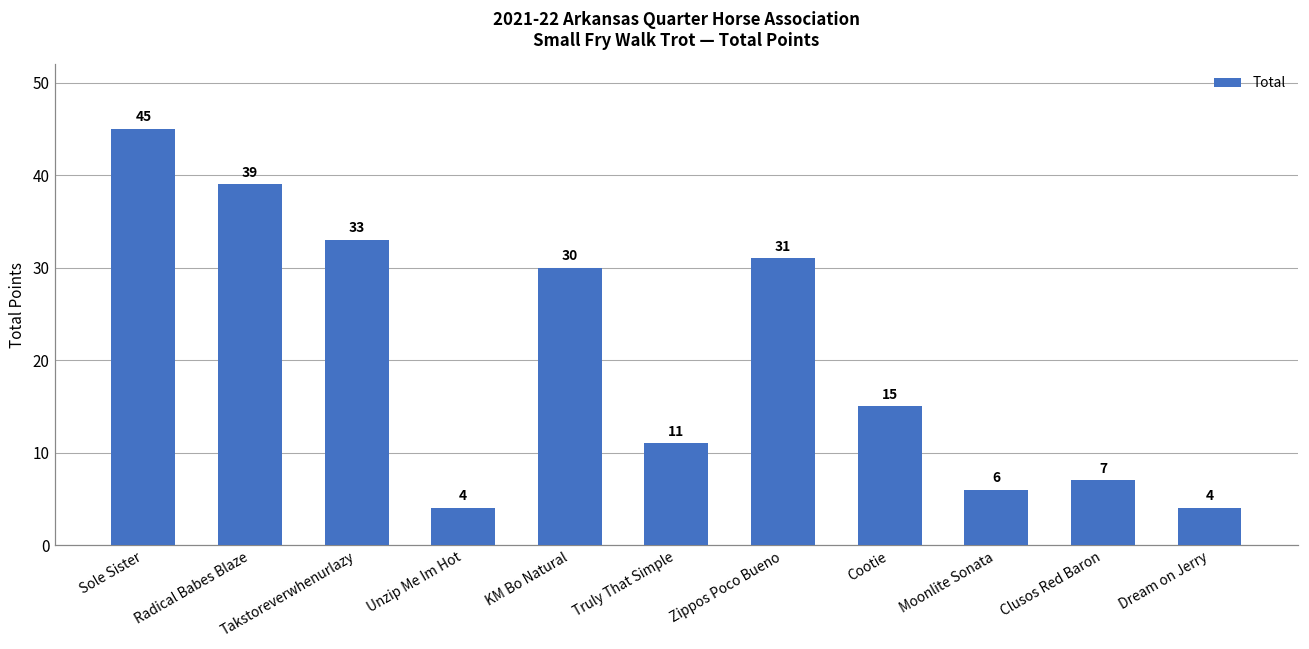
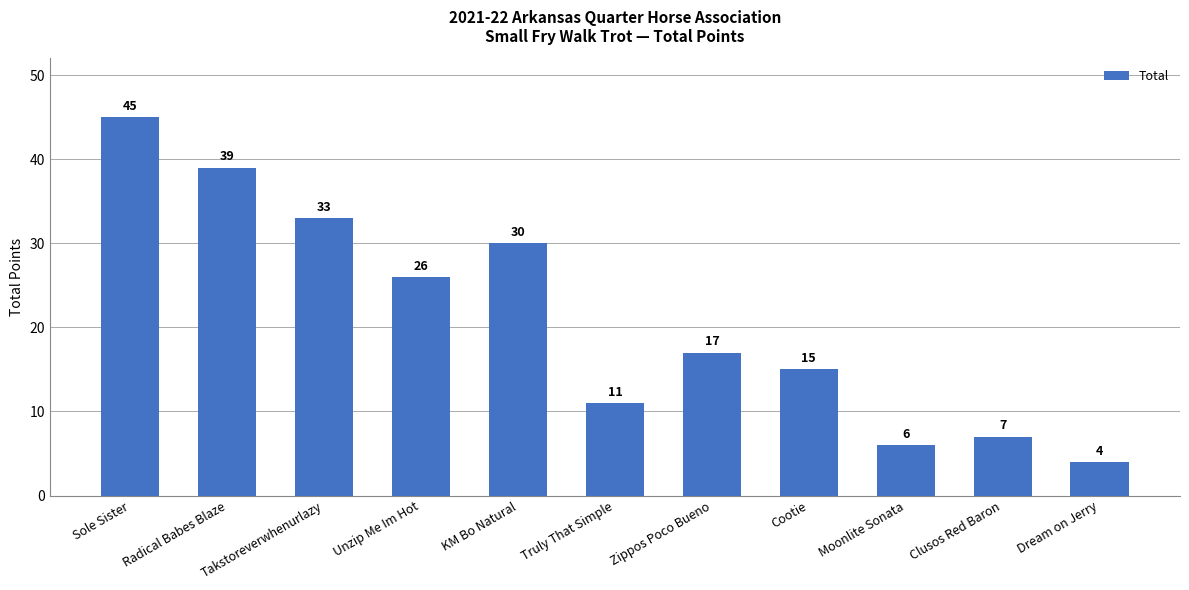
Unzip Me Im Hot: 4 -> 26
Zippos Poco Bueno: 31 -> 17
